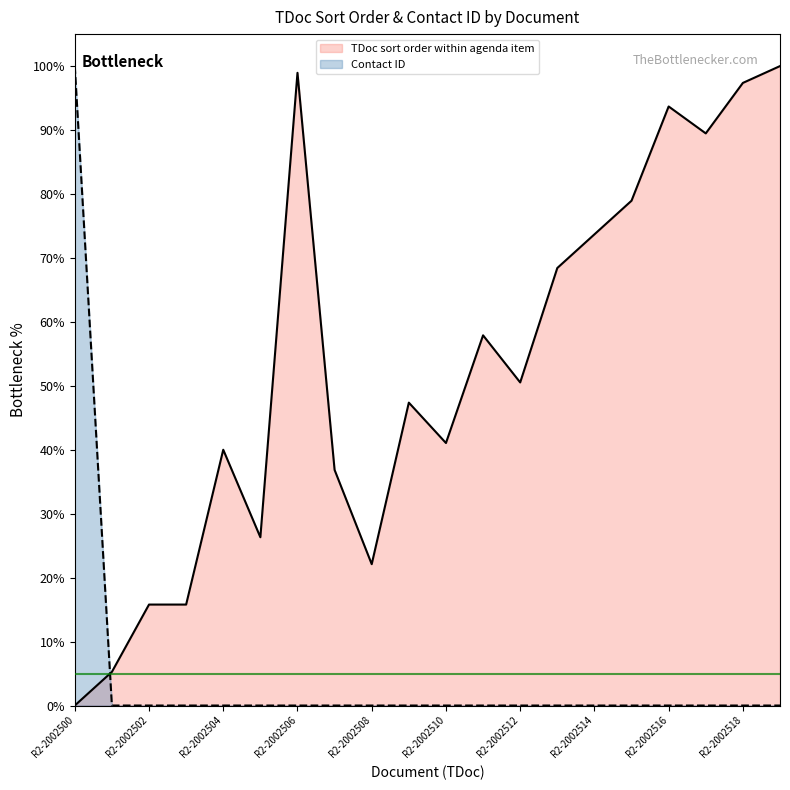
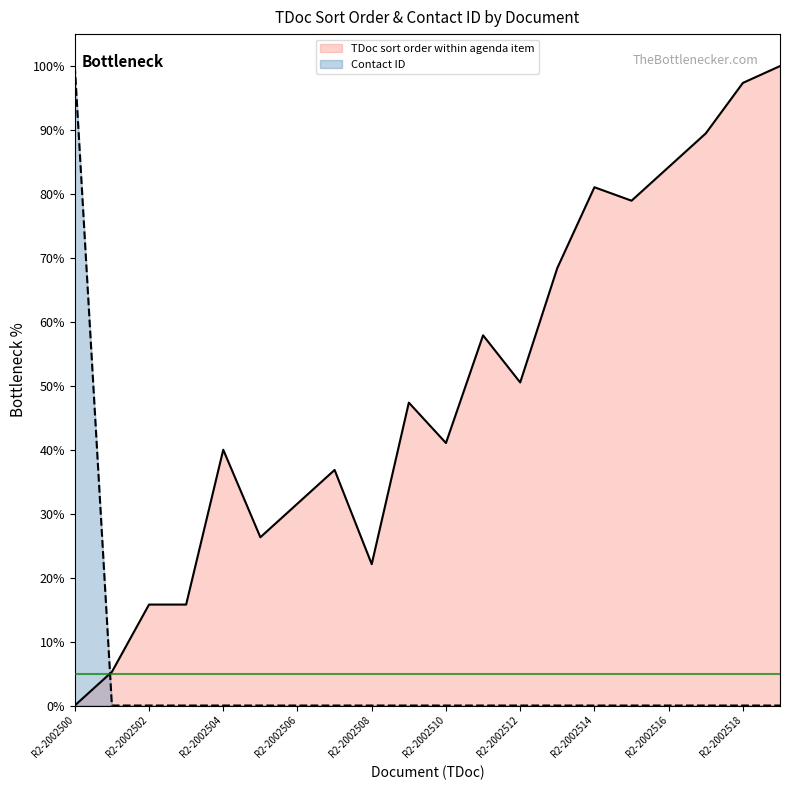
TDoc sort order within agenda item, R2-2002506: 99% -> 32%
TDoc sort order within agenda item, R2-2002514: 74% -> 81%
TDoc sort order within agenda item, R2-2002516: 94% -> 84%
